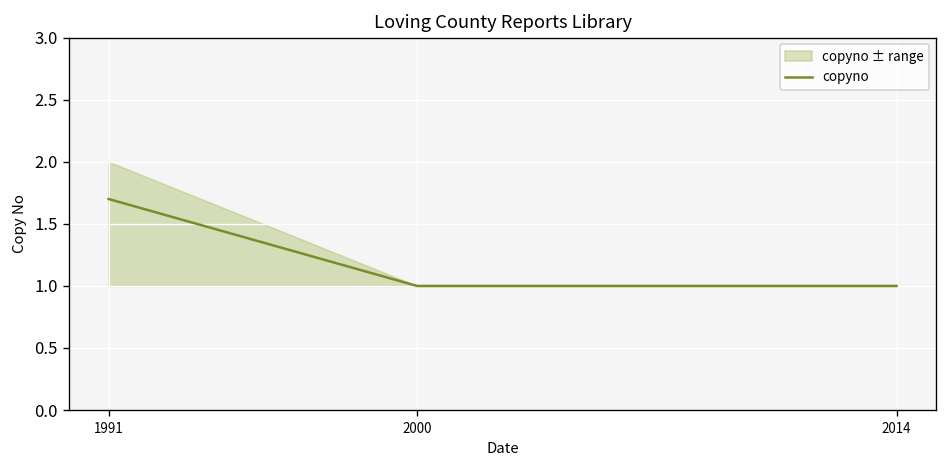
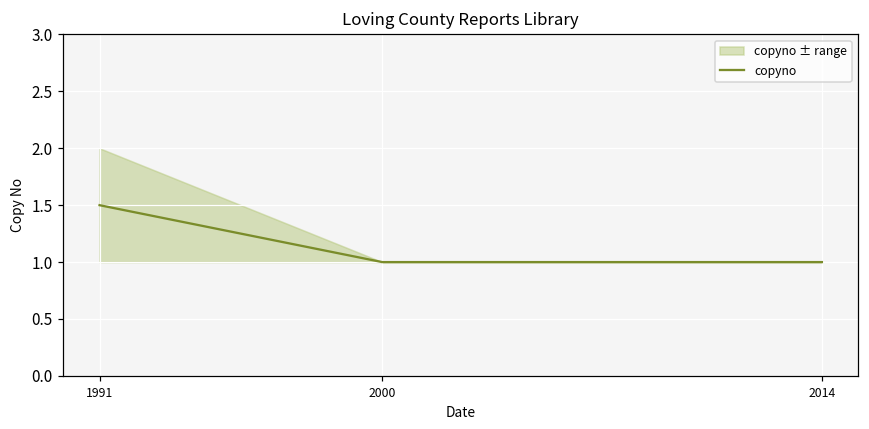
copyno, 1991: 1.7 -> 1.5
